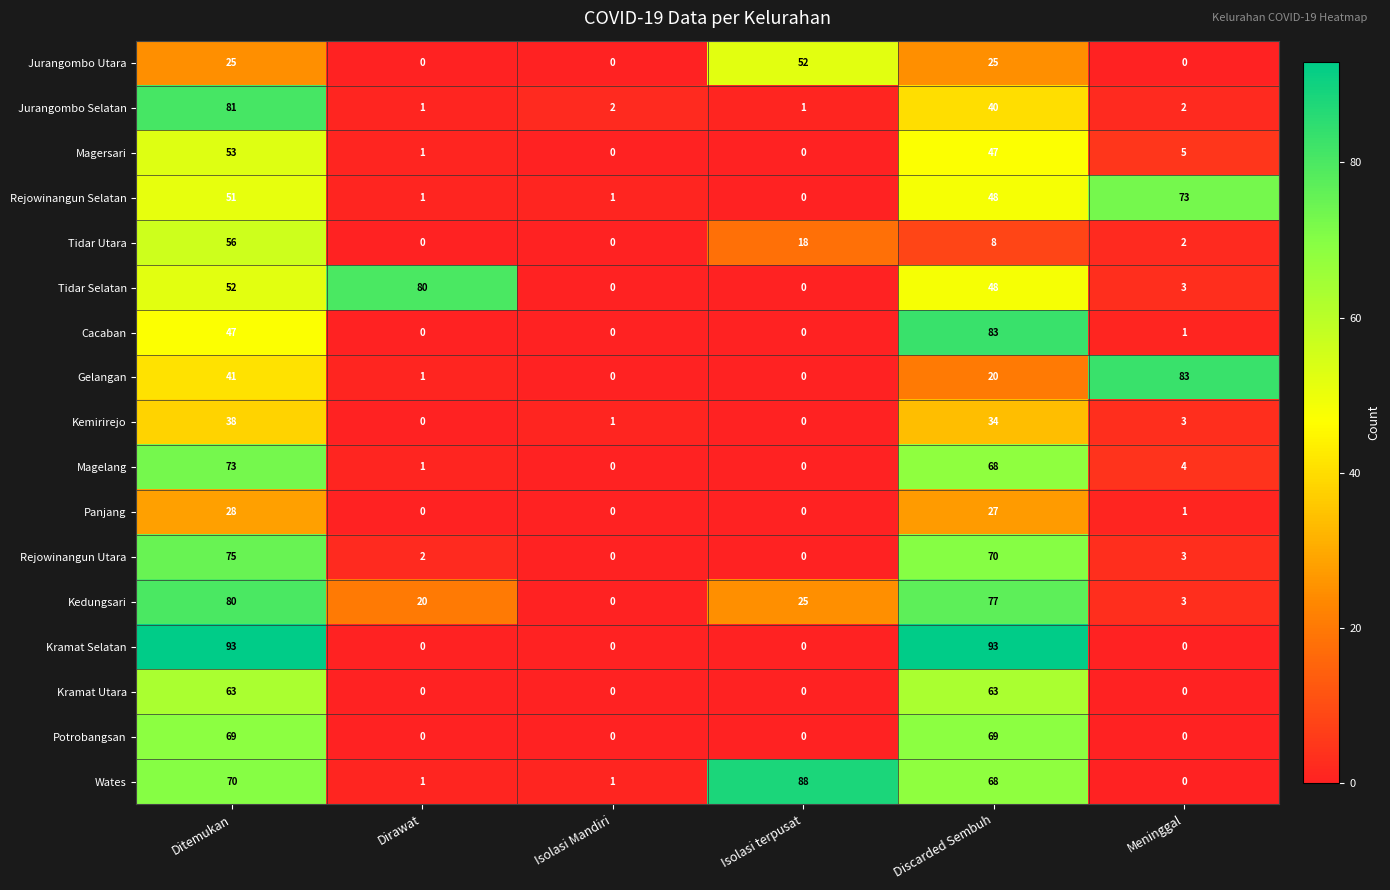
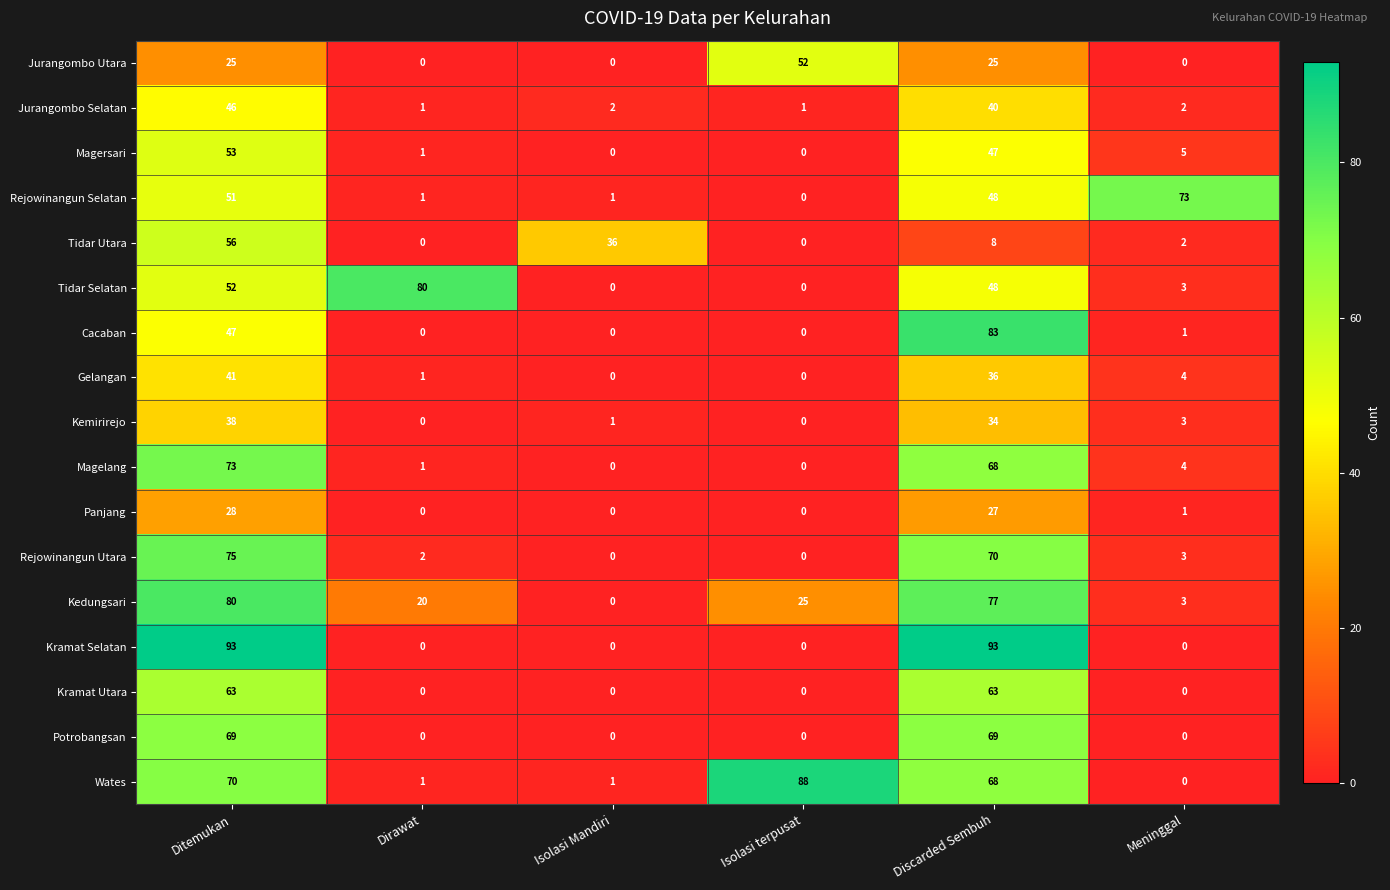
Jurangombo Selatan, Ditemukan: 81 -> 46
Tidar Utara, Isolasi Mandiri: 0 -> 36
Tidar Utara, Isolasi terpusat: 18 -> 0
Gelangan, Discarded Sembuh: 20 -> 36
Gelangan, Meninggal: 83 -> 4
